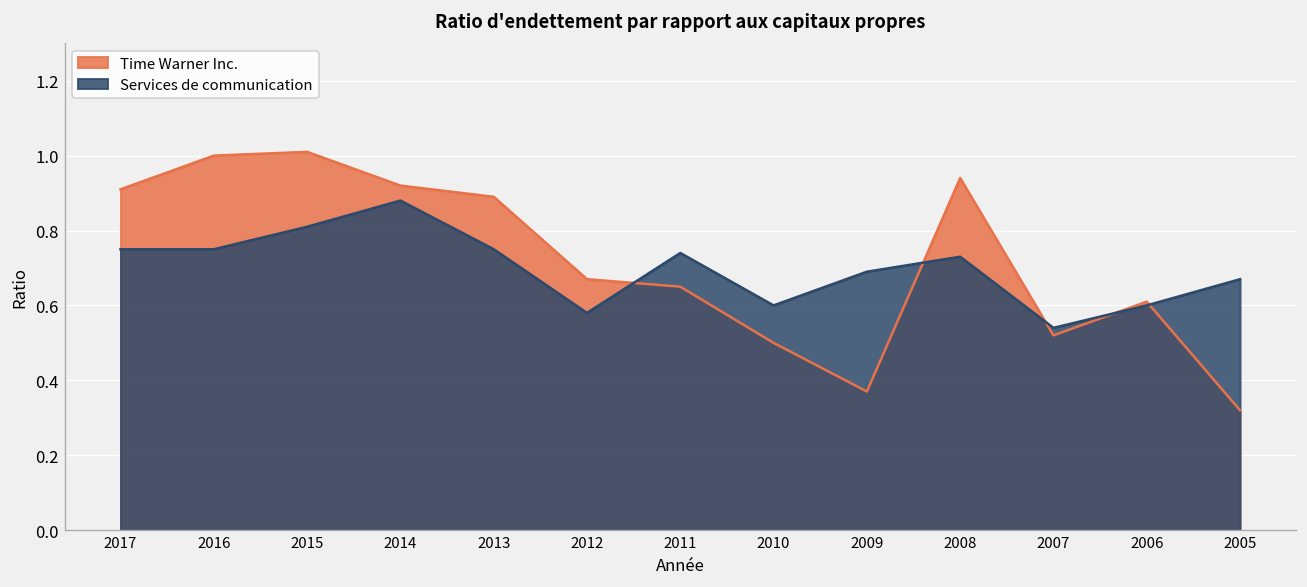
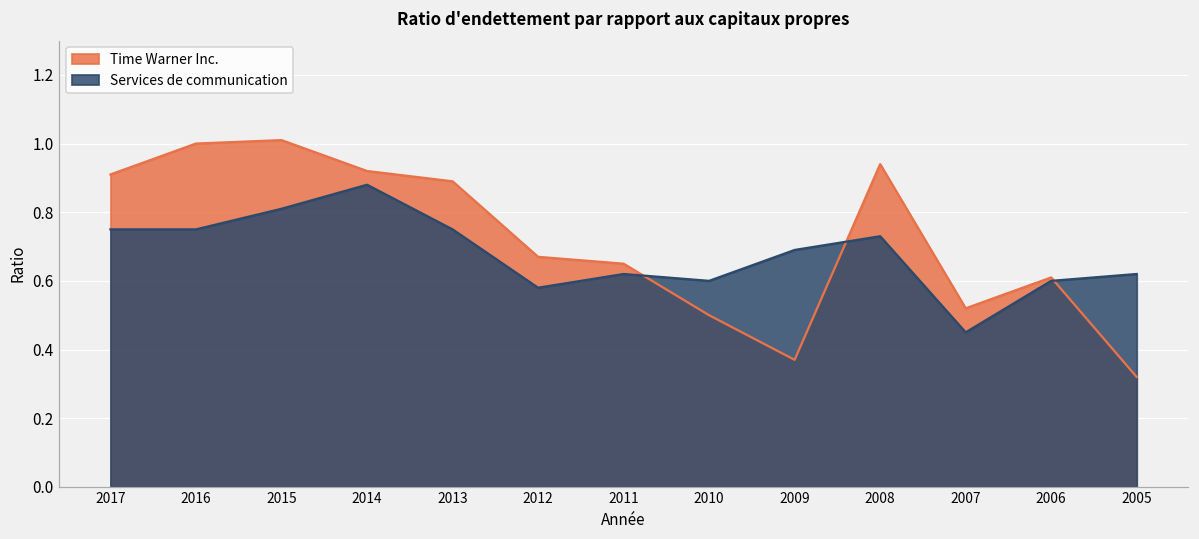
Services de communication, 2011: 0.74 -> 0.62
Services de communication, 2007: 0.54 -> 0.45
Services de communication, 2005: 0.67 -> 0.62
